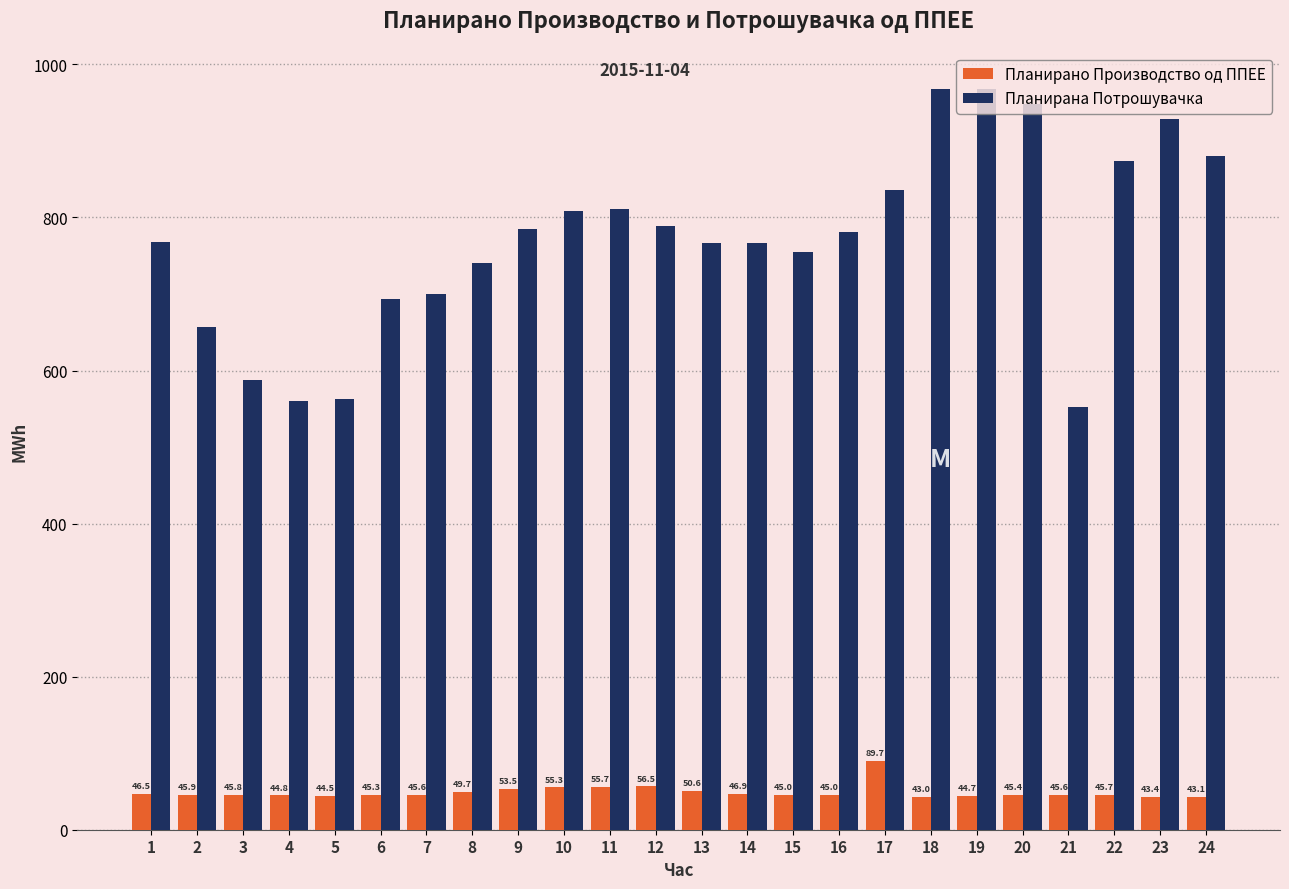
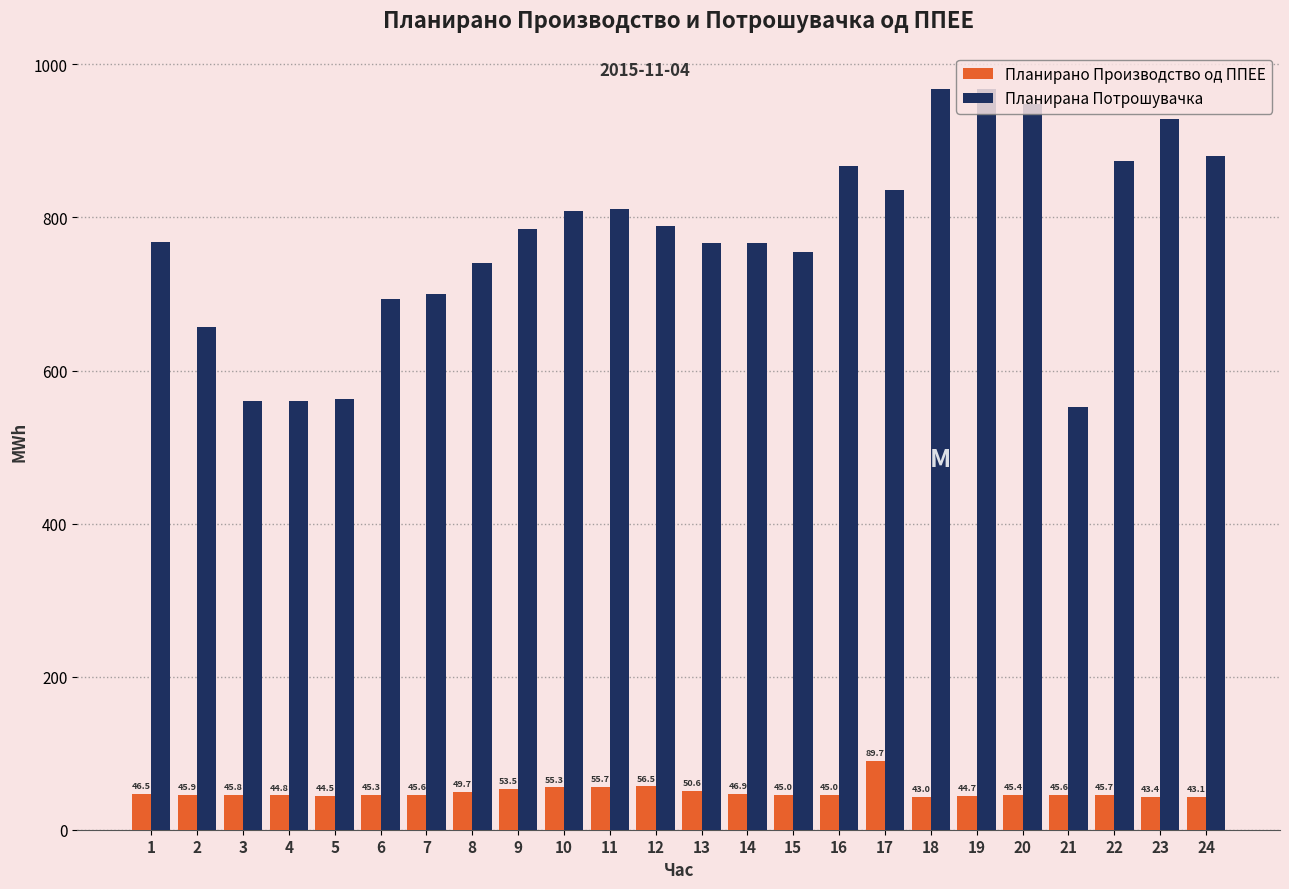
Планирана Потрошувачка, 3: 590 -> 560
Планирана Потрошувачка, 16: 780 -> 870
